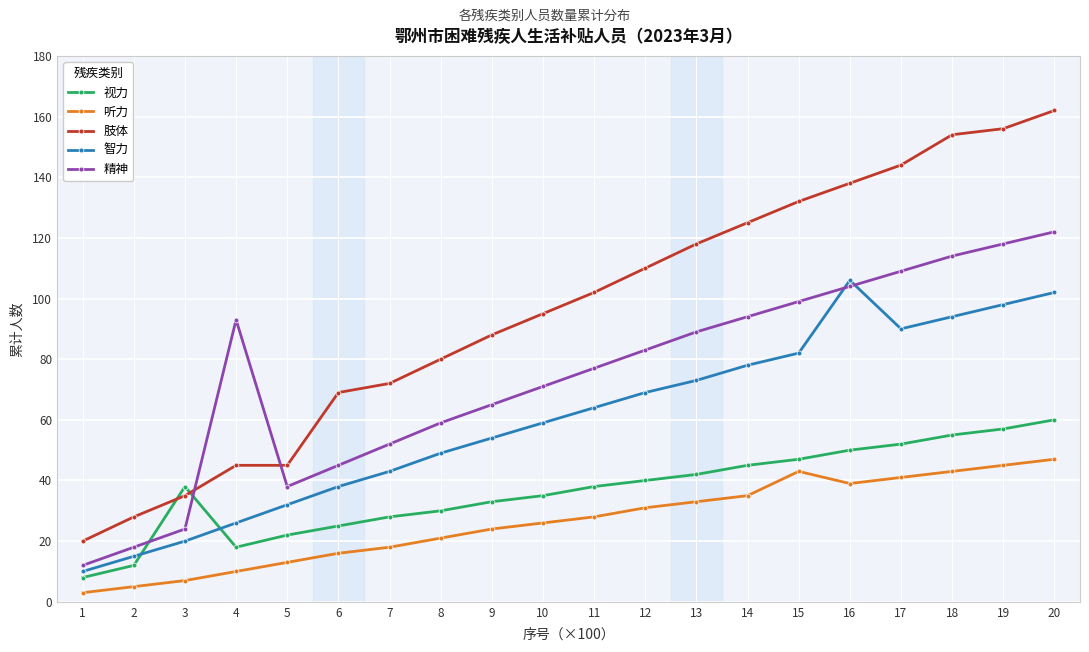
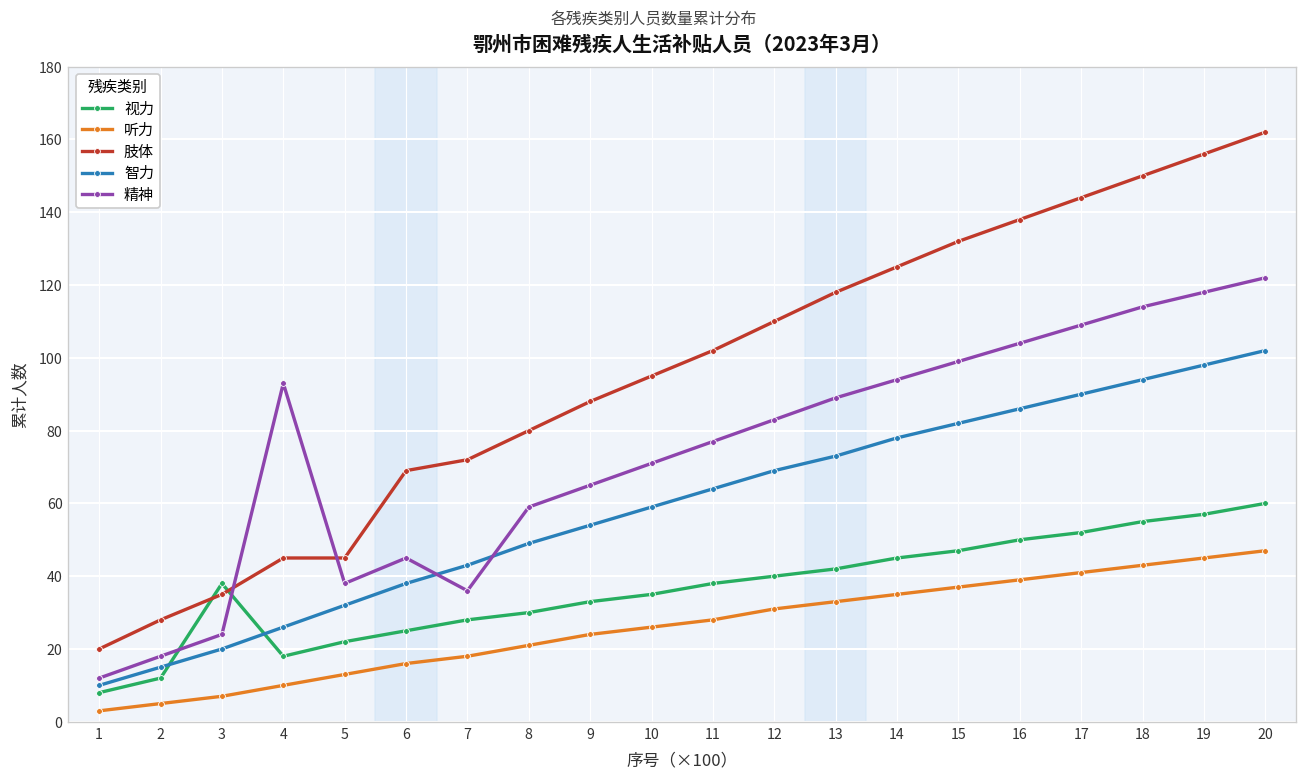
精神, 7: 52 -> 36
听力, 15: 43 -> 37
智力, 16: 106 -> 86
肢体, 18: 154 -> 150
